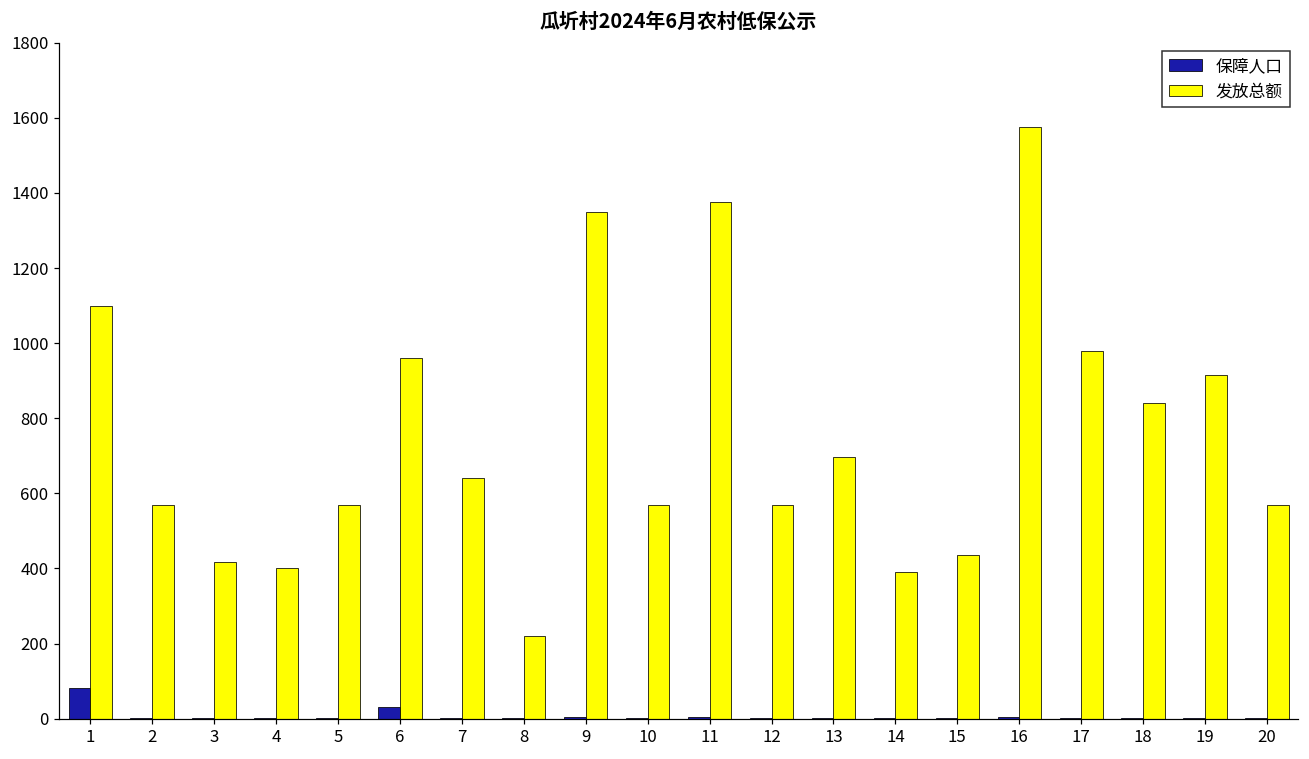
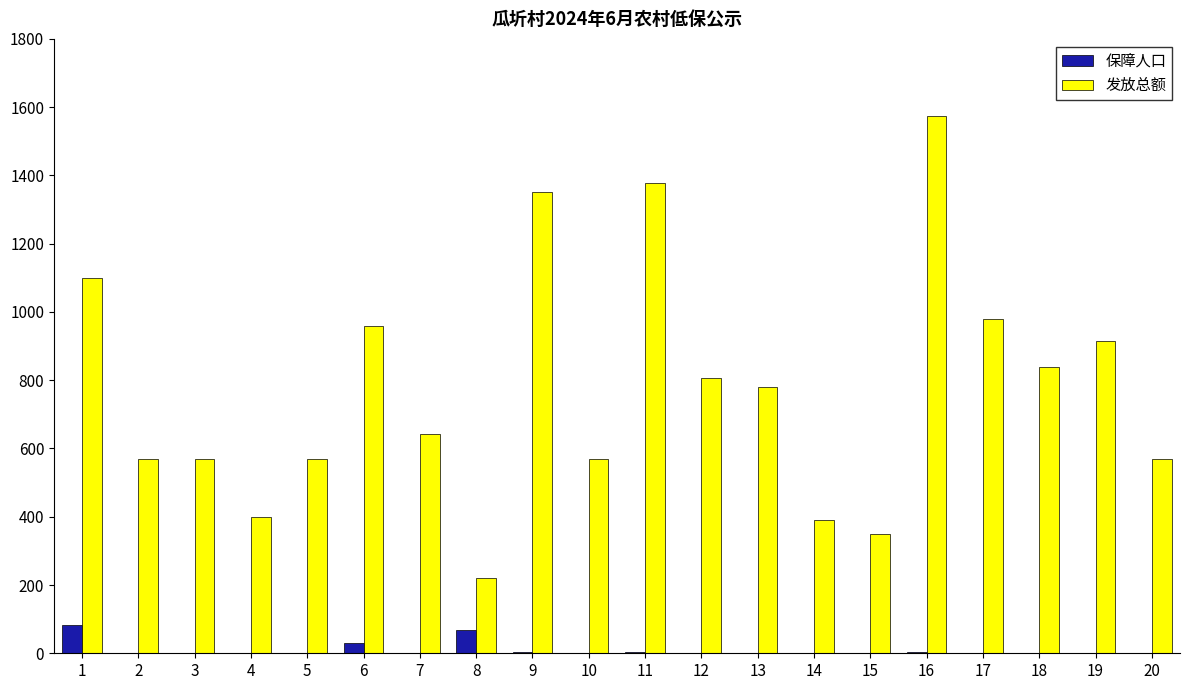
发放总额, 3: 420 -> 570
保障人口, 8: 0 -> 70
发放总额, 12: 570 -> 810
发放总额, 13: 700 -> 780
发放总额, 15: 440 -> 350
